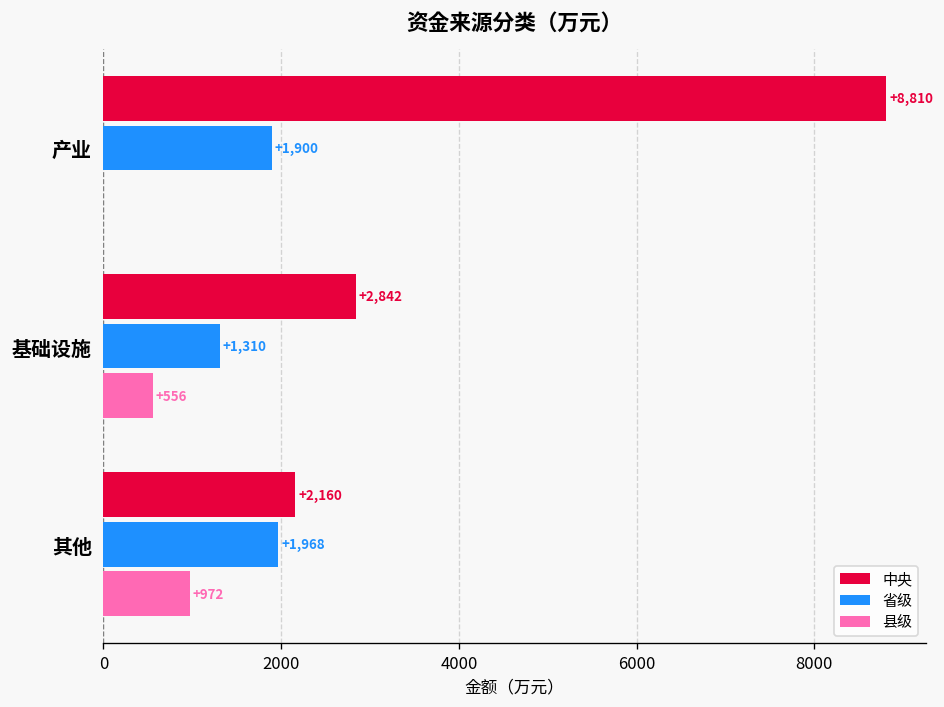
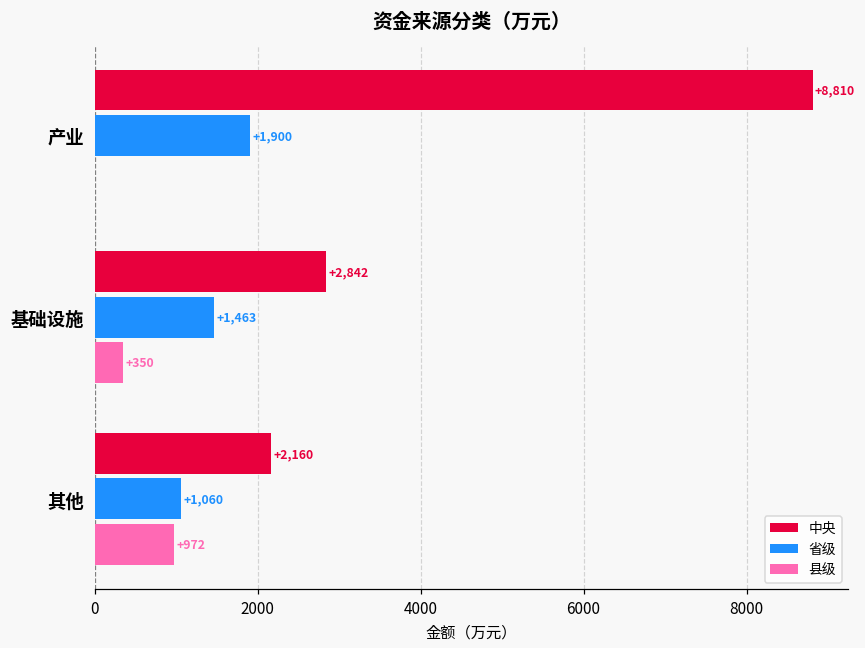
省级, 基础设施: +1,310 -> +1,463
县级, 基础设施: +556 -> +350
省级, 其他: +1,968 -> +1,060
